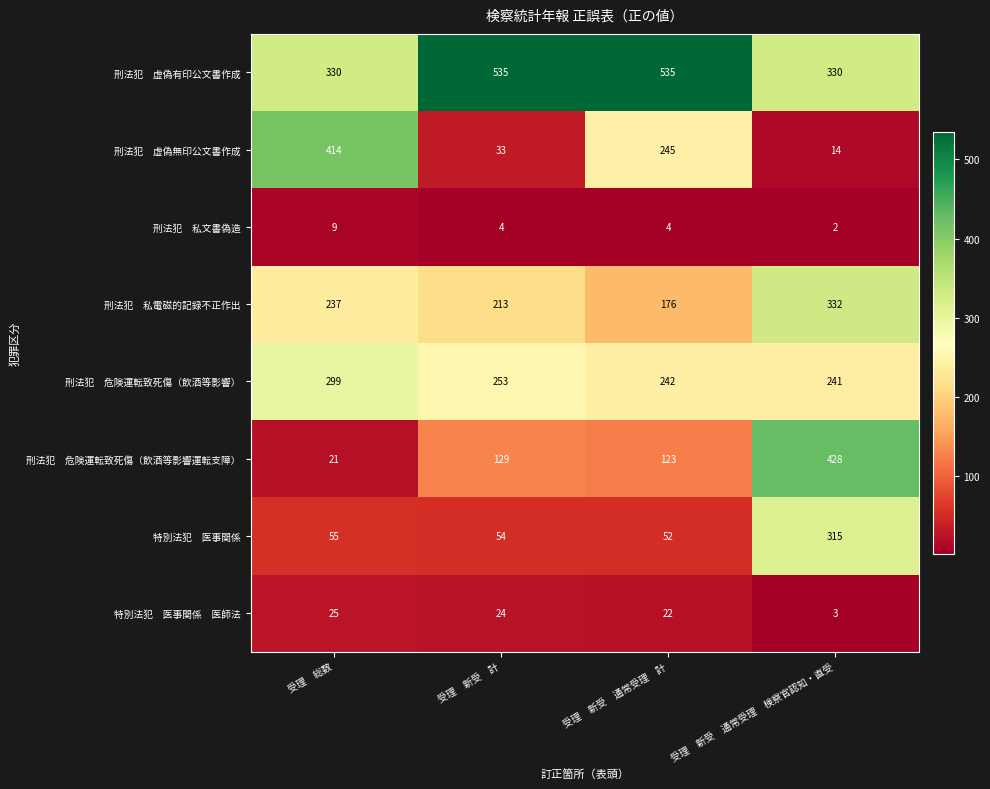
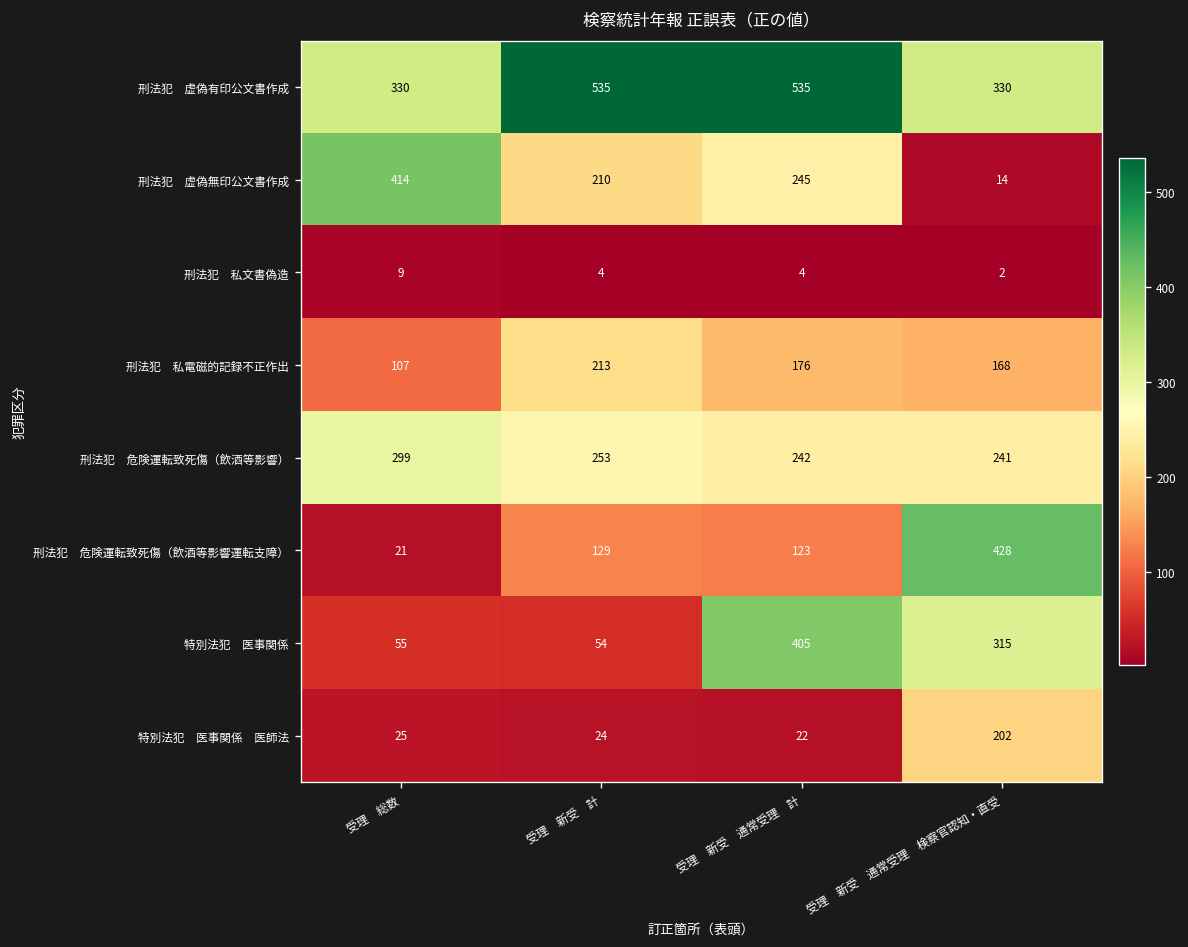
刑法犯 虚偽無印公文書作成, 受理 新受 計: 33 -> 210
刑法犯 私電磁的記録不正作出, 受理 総数: 237 -> 107
刑法犯 私電磁的記録不正作出, 受理 新受 通常受理 検察官認知・直受: 332 -> 168
特別法犯 医事関係, 受理 新受 通常受理 計: 52 -> 405
特別法犯 医事関係 医師法, 受理 新受 通常受理 検察官認知・直受: 3 -> 202
